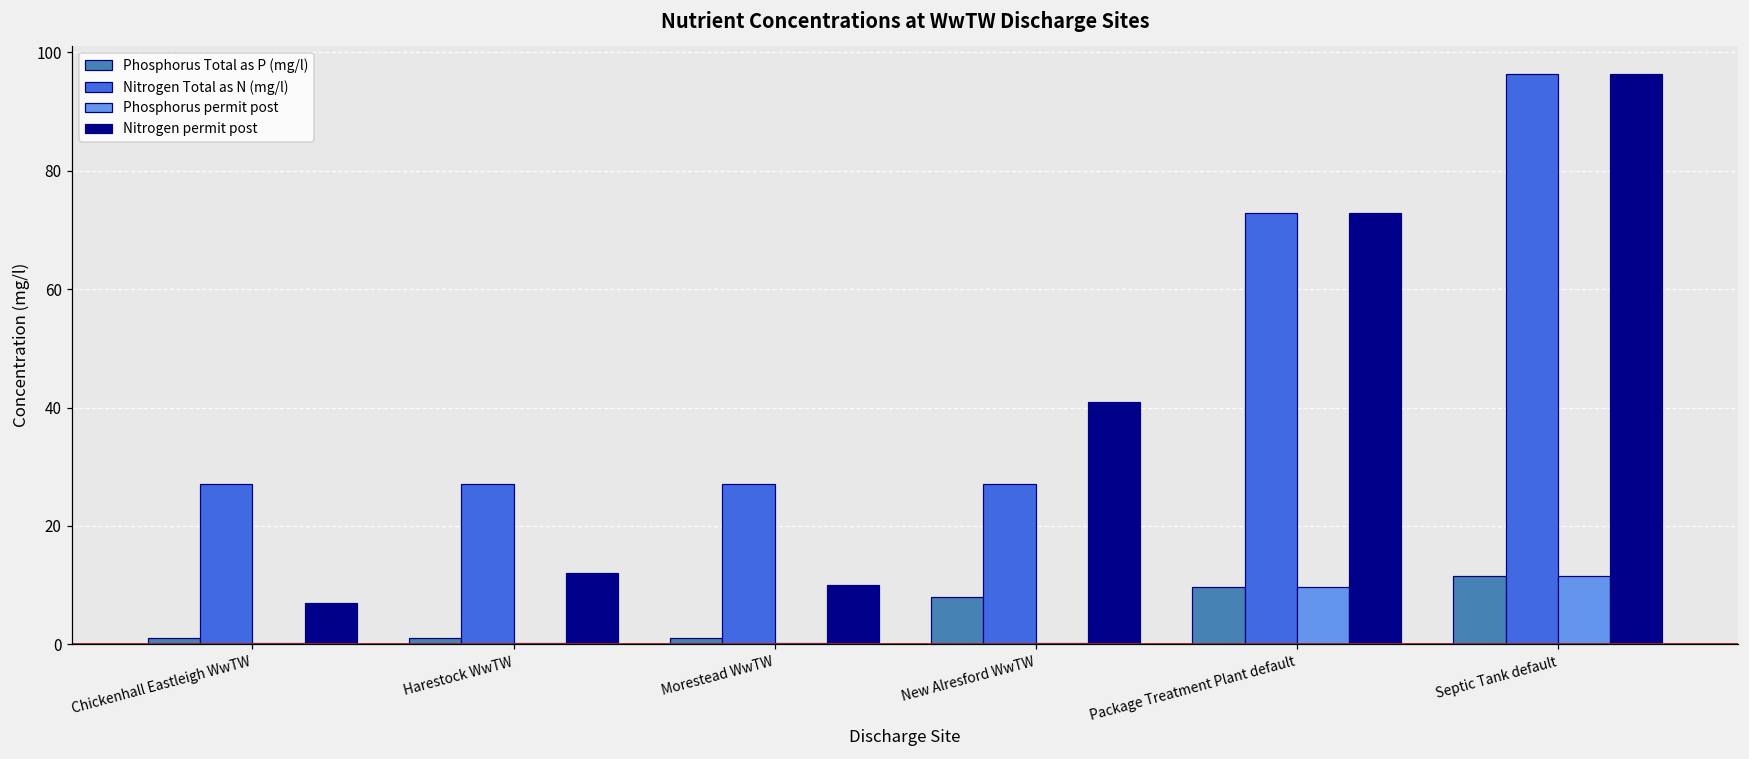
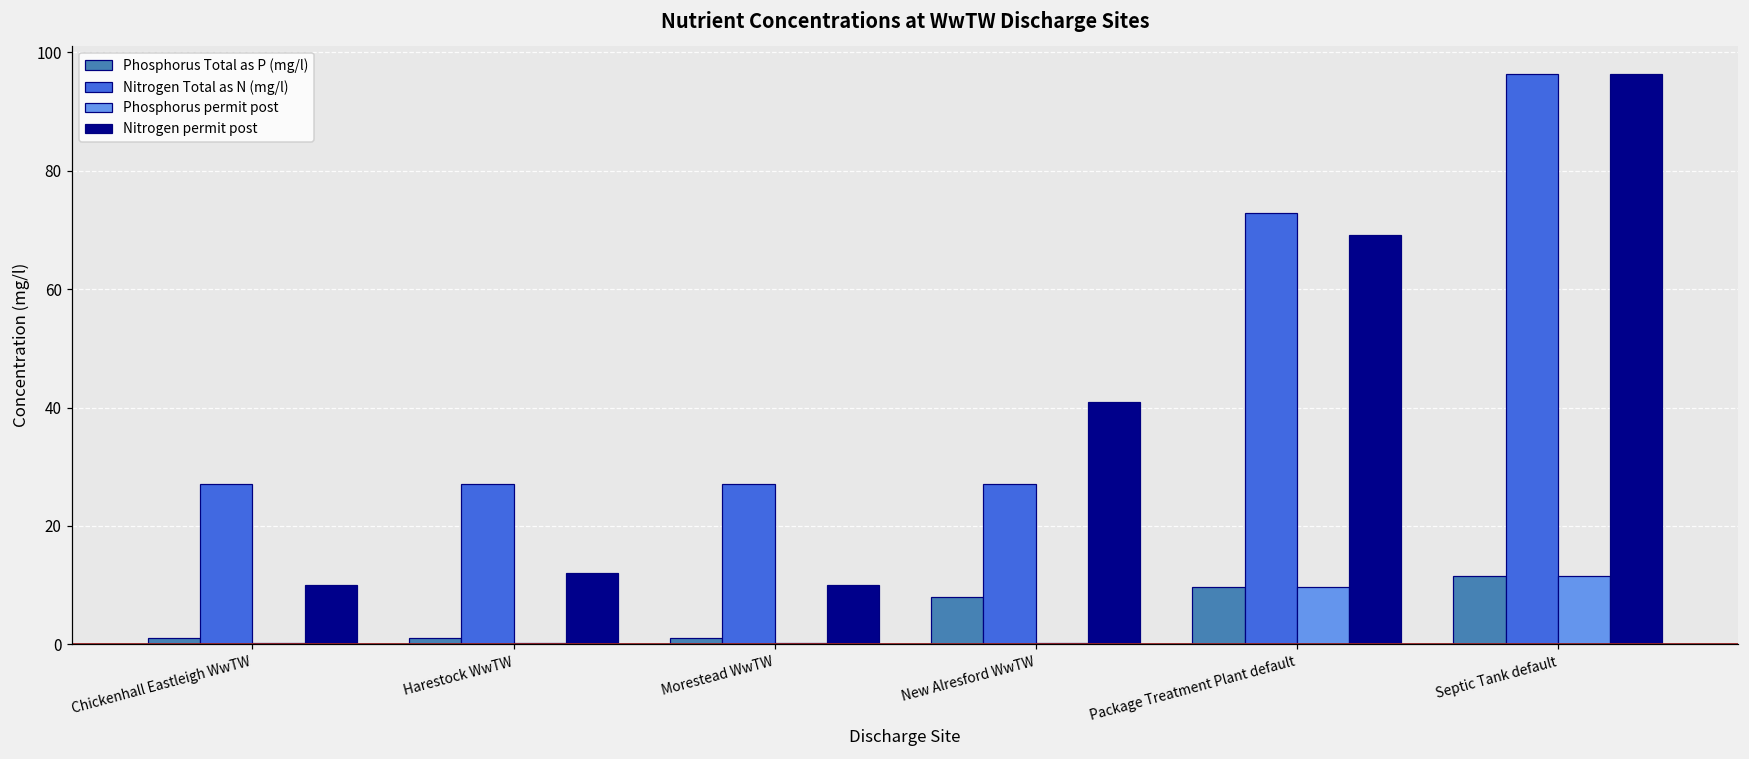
Nitrogen permit post, Chickenhall Eastleigh WwTW: 7 -> 10
Nitrogen permit post, Package Treatment Plant default: 73 -> 69
